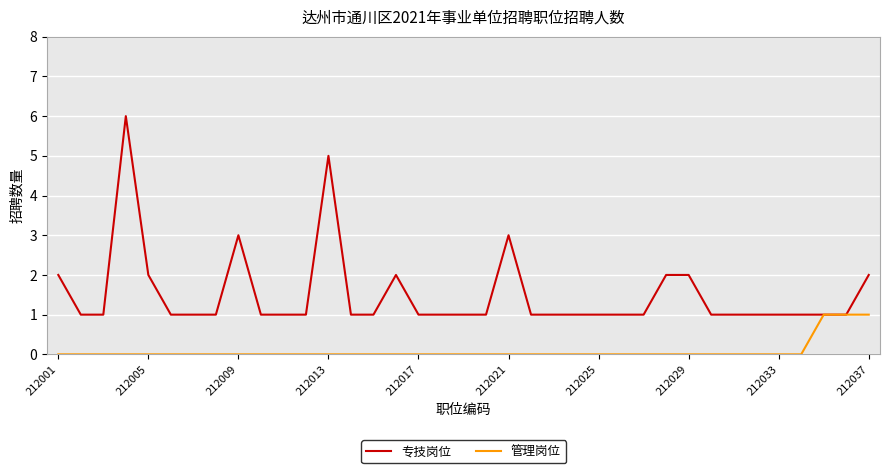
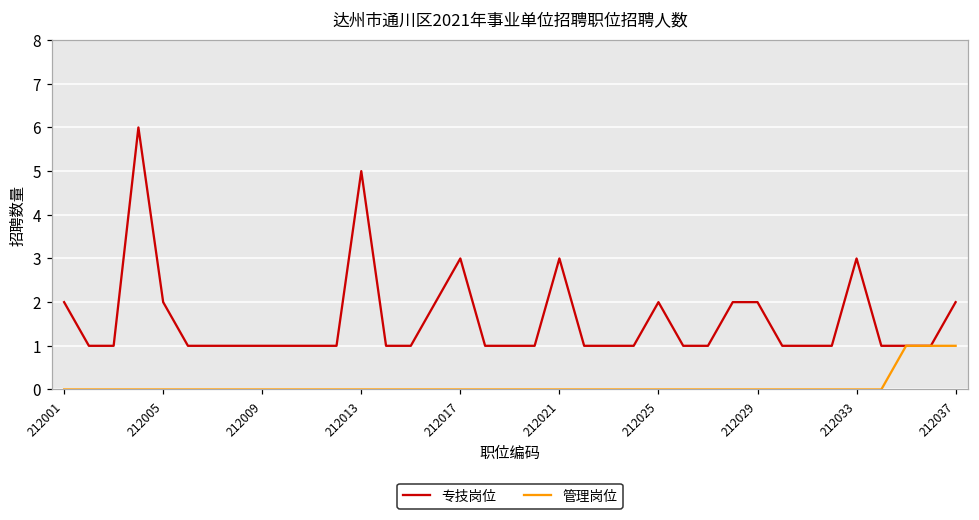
专技岗位, 212009: 3 -> 1
专技岗位, 212017: 1 -> 3
专技岗位, 212025: 1 -> 2
专技岗位, 212033: 1 -> 3
